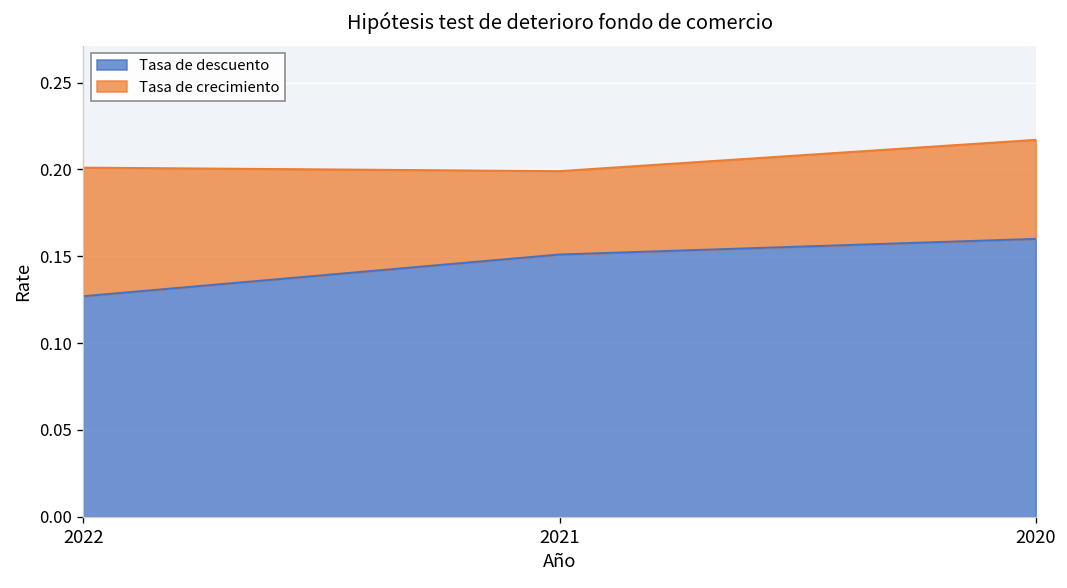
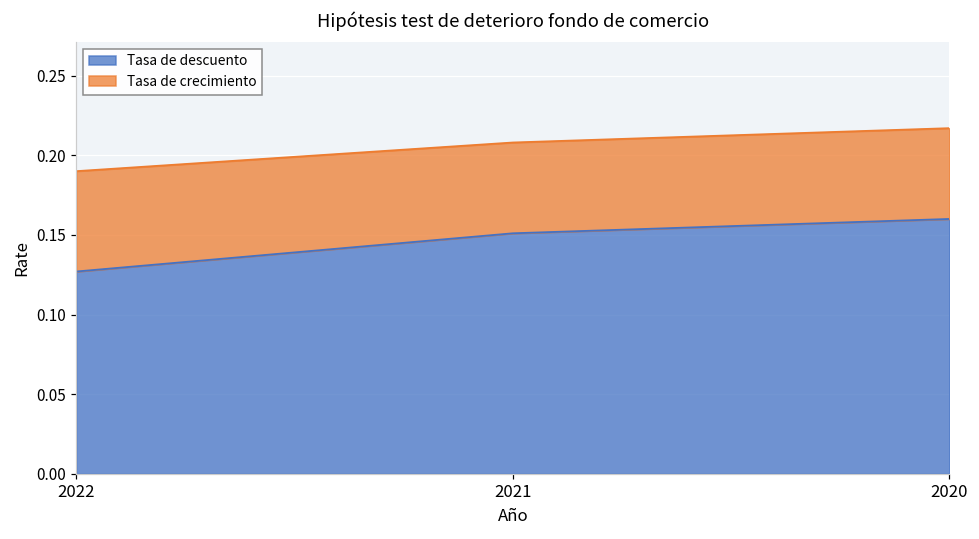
Tasa de crecimiento, 2022: 0.074 -> 0.063
Tasa de crecimiento, 2021: 0.048 -> 0.057
